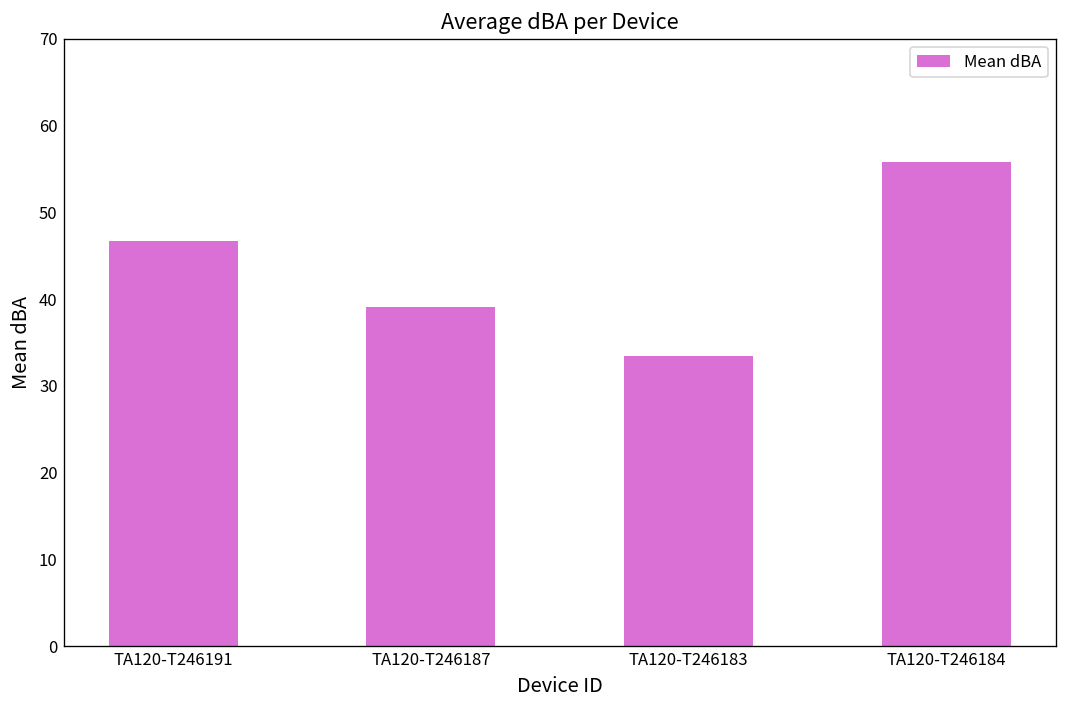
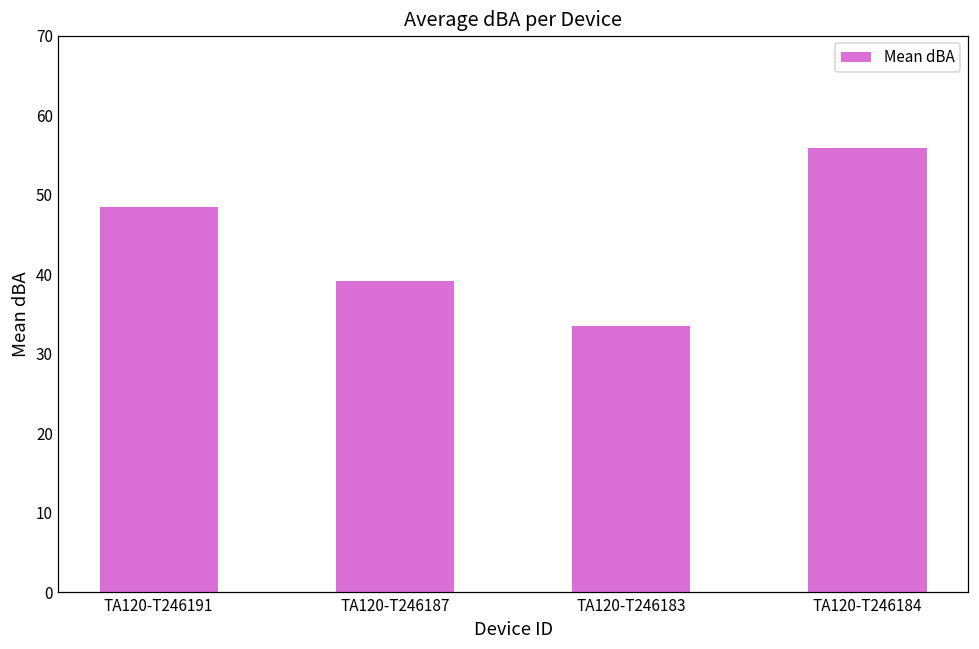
TA120-T246191: 47 -> 48
